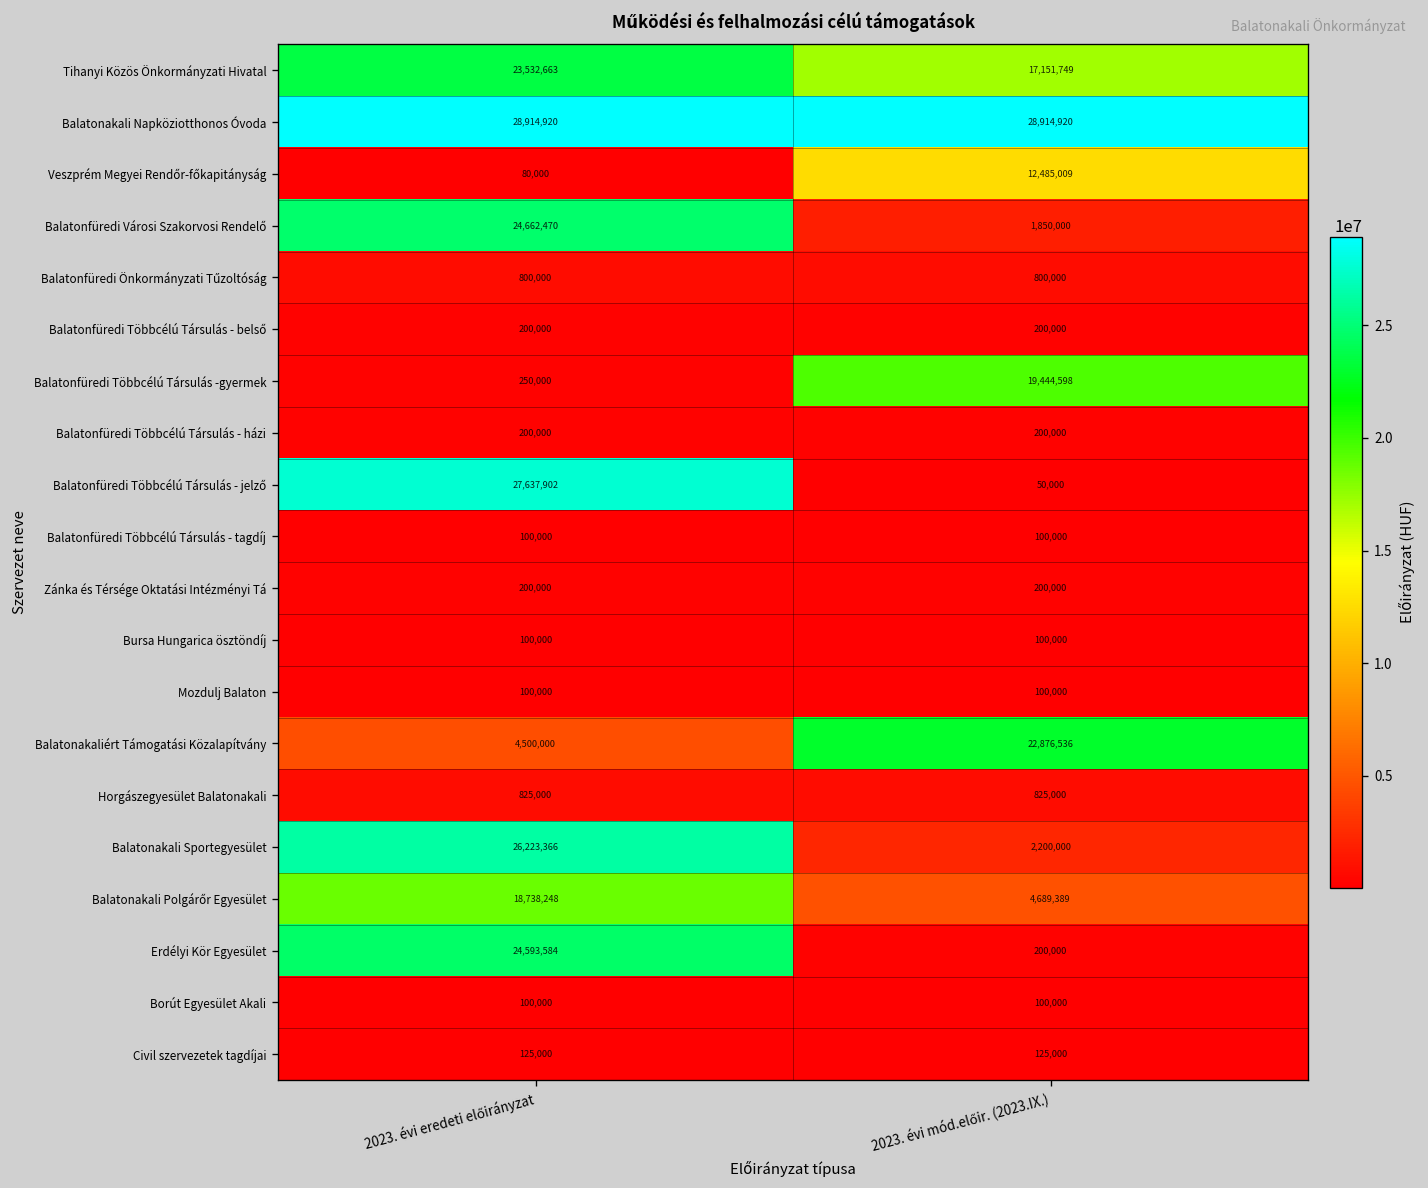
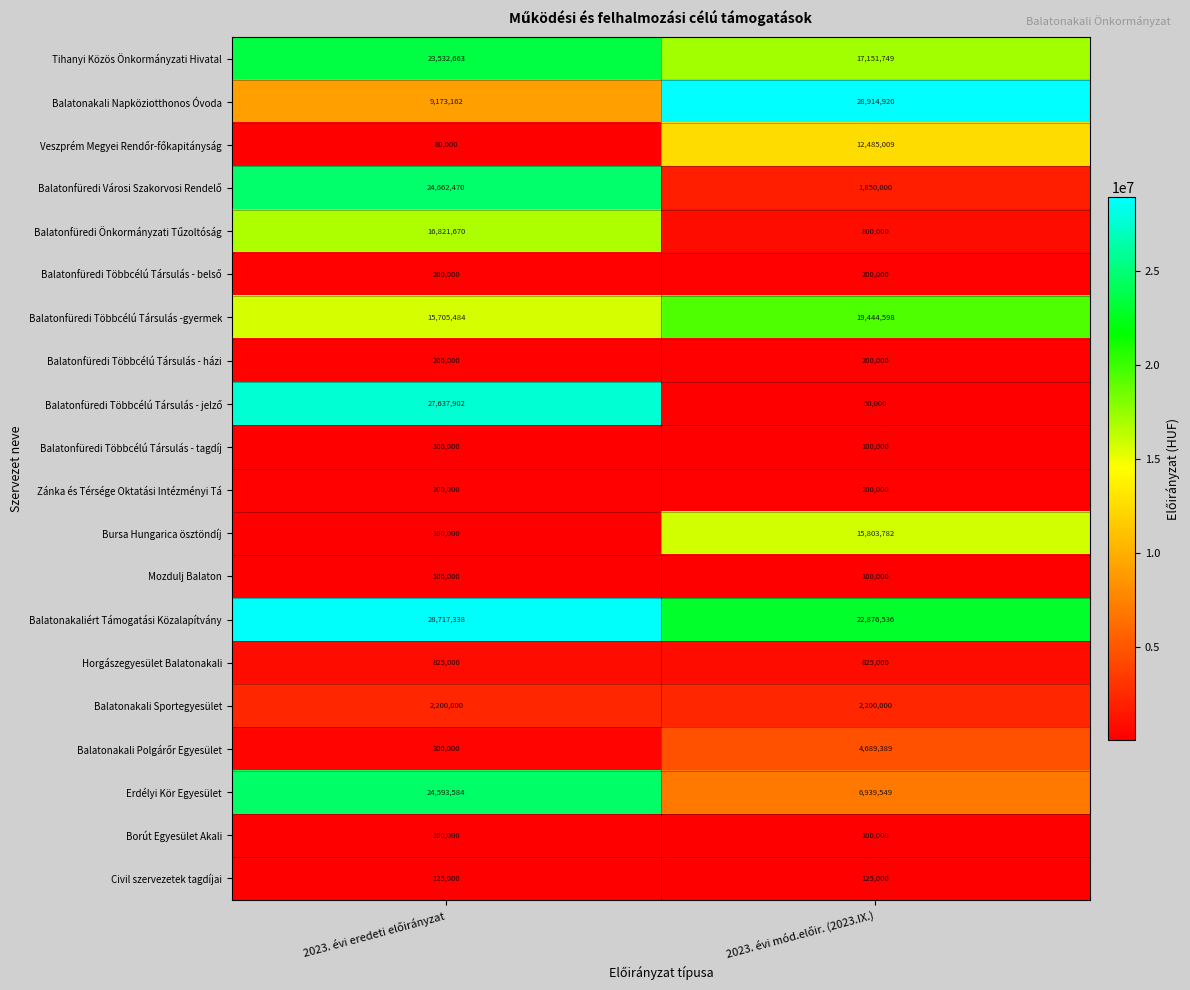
Balatonakali Napköziotthonos Óvoda, 2023. évi eredeti előirányzat: 28,914,920 -> 9,173,162
Balatonfüredi Önkormányzati Tűzoltóság, 2023. évi eredeti előirányzat: 800,000 -> 16,821,670
Balatonfüredi Többcélú Társulás -gyermek, 2023. évi eredeti előirányzat: 250,000 -> 15,705,484
Bursa Hungarica ösztöndíj, 2023. évi mód.előir. (2023.IX.): 100,000 -> 15,803,782
Balatonakaliért Támogatási Közalapítvány, 2023. évi eredeti előirányzat: 4,500,000 -> 28,717,338
Balatonakali Sportegyesület, 2023. évi eredeti előirányzat: 26,223,366 -> 2,200,000
Balatonakali Polgárőr Egyesület, 2023. évi eredeti előirányzat: 18,738,248 -> 300,000
Erdélyi Kör Egyesület, 2023. évi mód.előir. (2023.IX.): 200,000 -> 6,939,549
